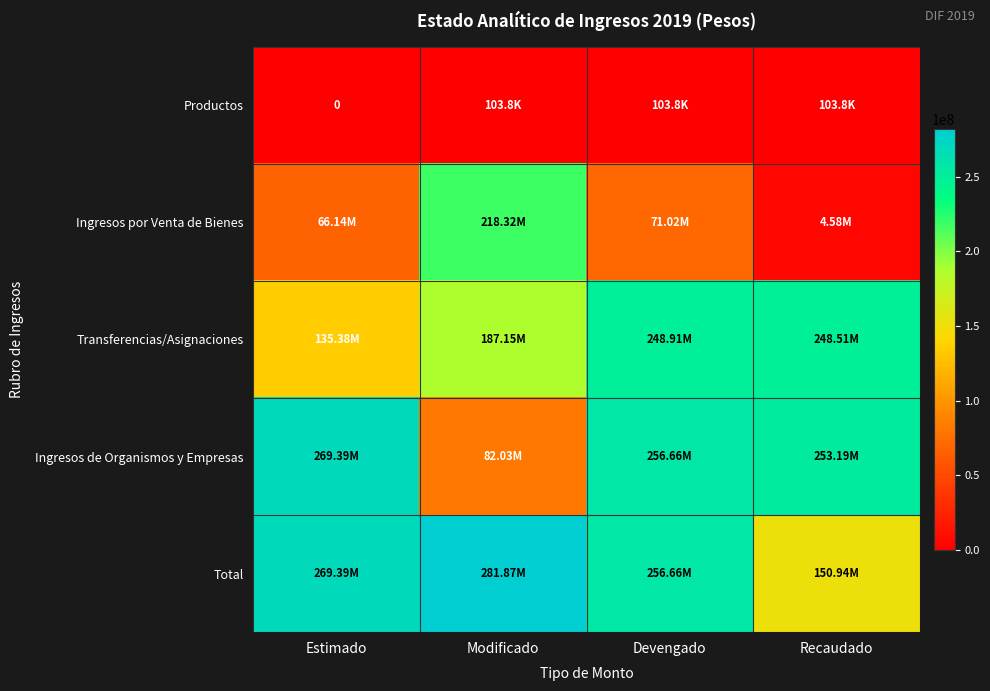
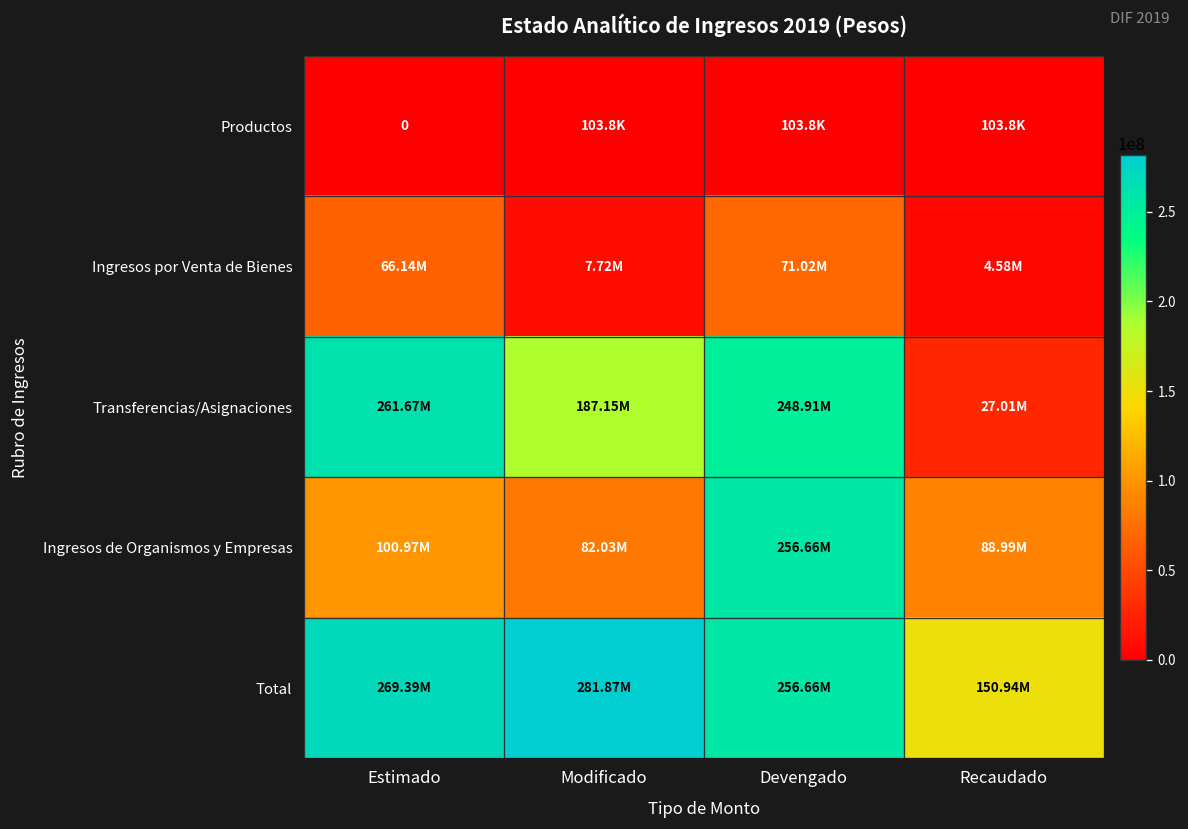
Ingresos por Venta de Bienes, Modificado: 218.32M -> 7.72M
Transferencias/Asignaciones, Estimado: 135.38M -> 261.67M
Transferencias/Asignaciones, Recaudado: 248.51M -> 27.01M
Ingresos de Organismos y Empresas, Estimado: 269.39M -> 100.97M
Ingresos de Organismos y Empresas, Recaudado: 253.19M -> 88.99M
